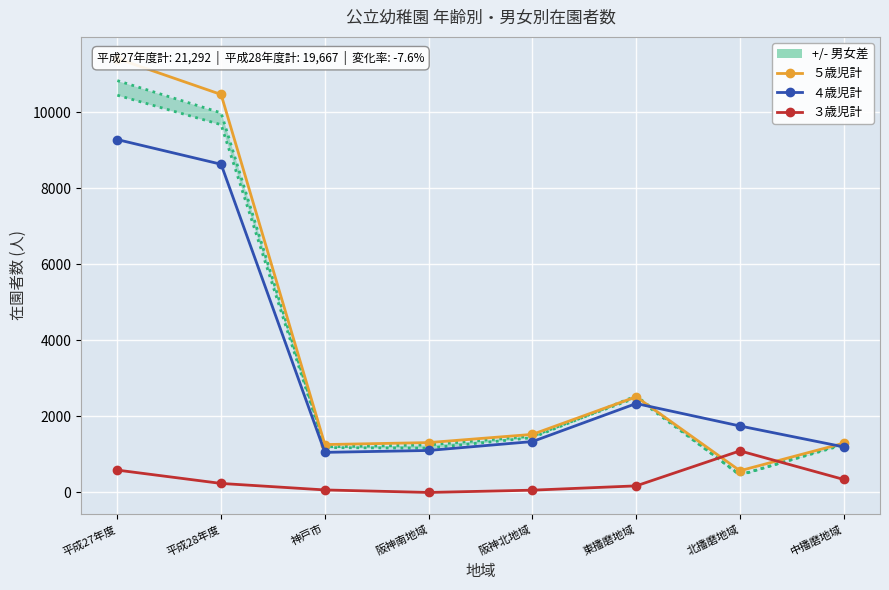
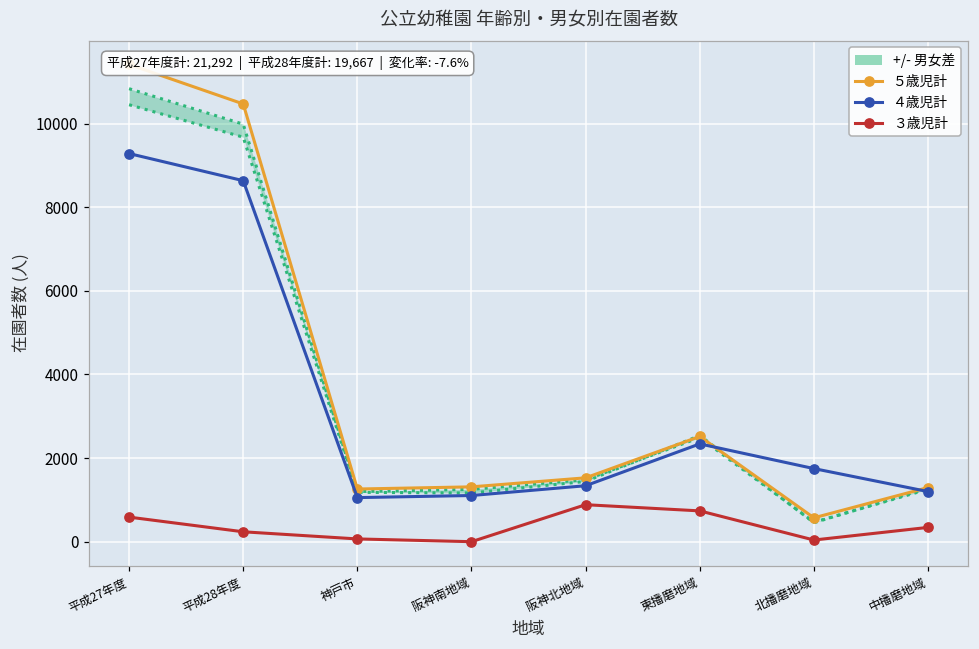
３歳児計, 阪神北地域: 100 -> 900
３歳児計, 東播磨地域: 200 -> 700
３歳児計, 北播磨地域: 1100 -> 0
